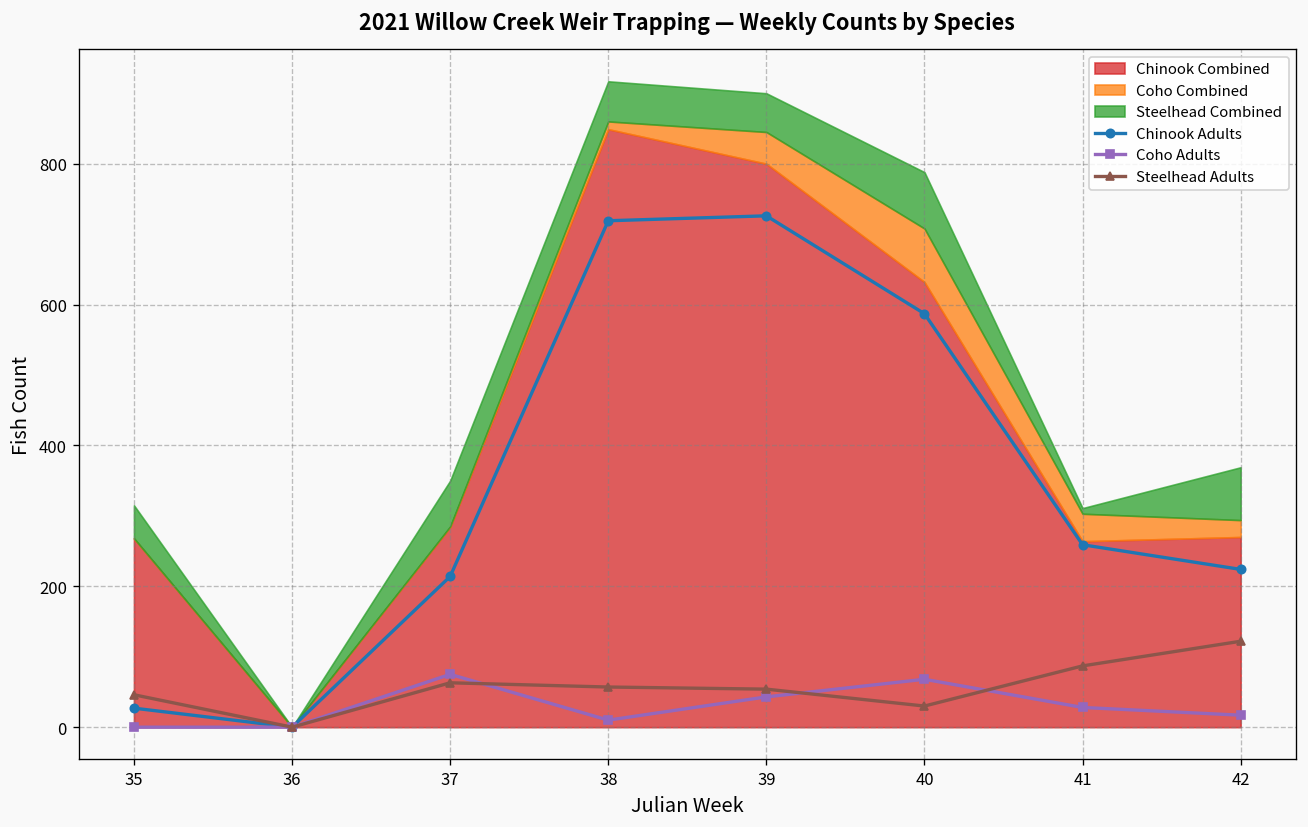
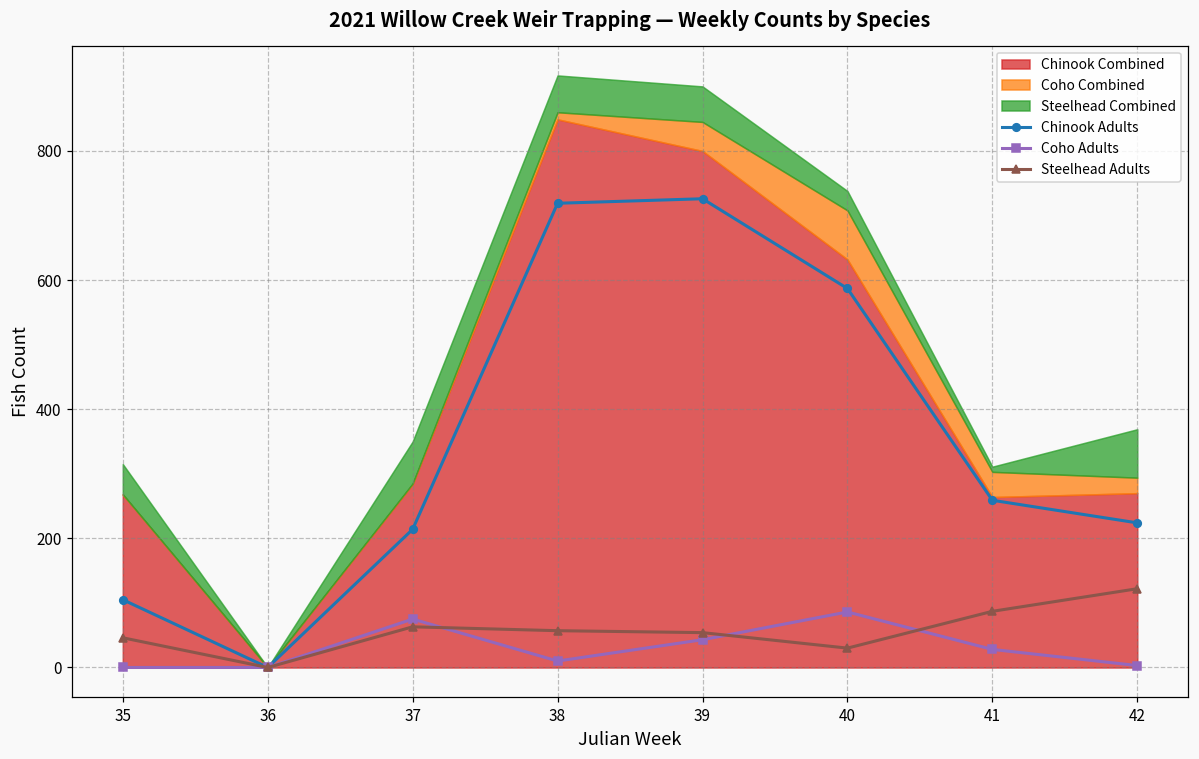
Chinook Adults, 35: 30 -> 110
Coho Adults, 40: 70 -> 90
Steelhead Combined, 40: 80 -> 30
Coho Adults, 42: 20 -> 0
